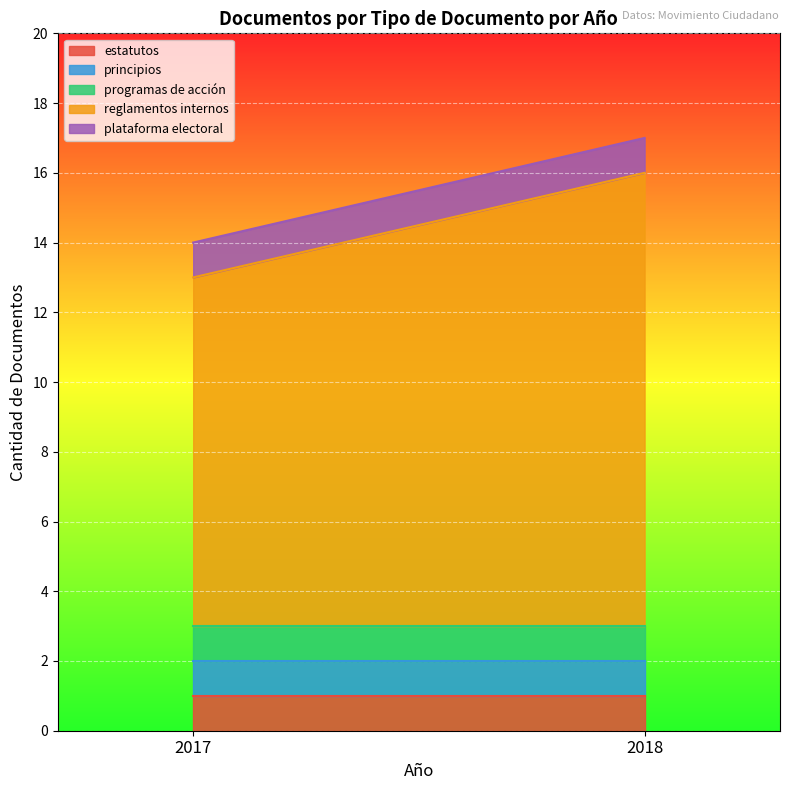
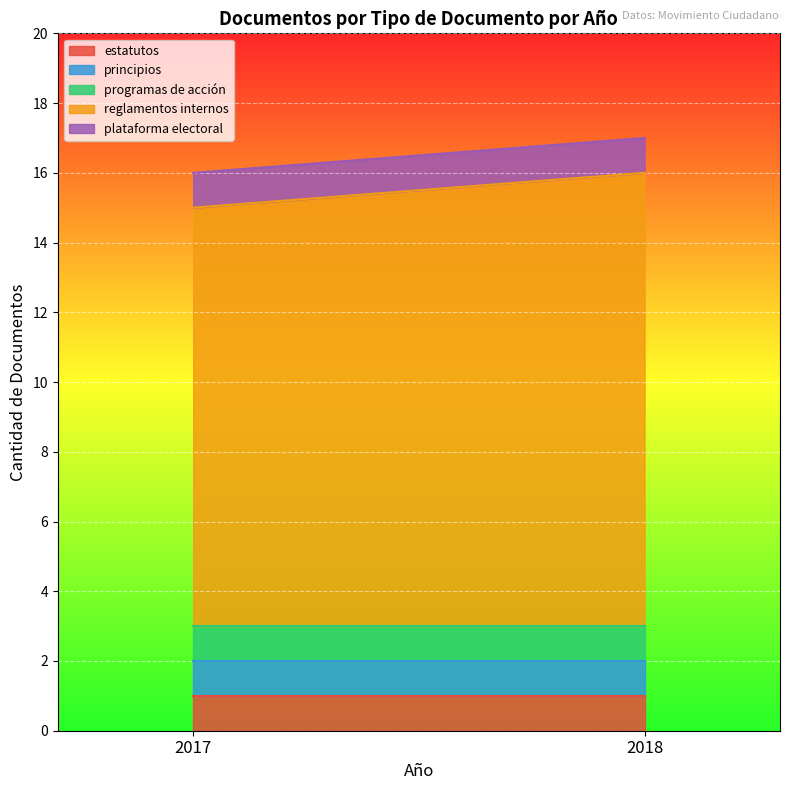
reglamentos internos, 2017: 10 -> 12
